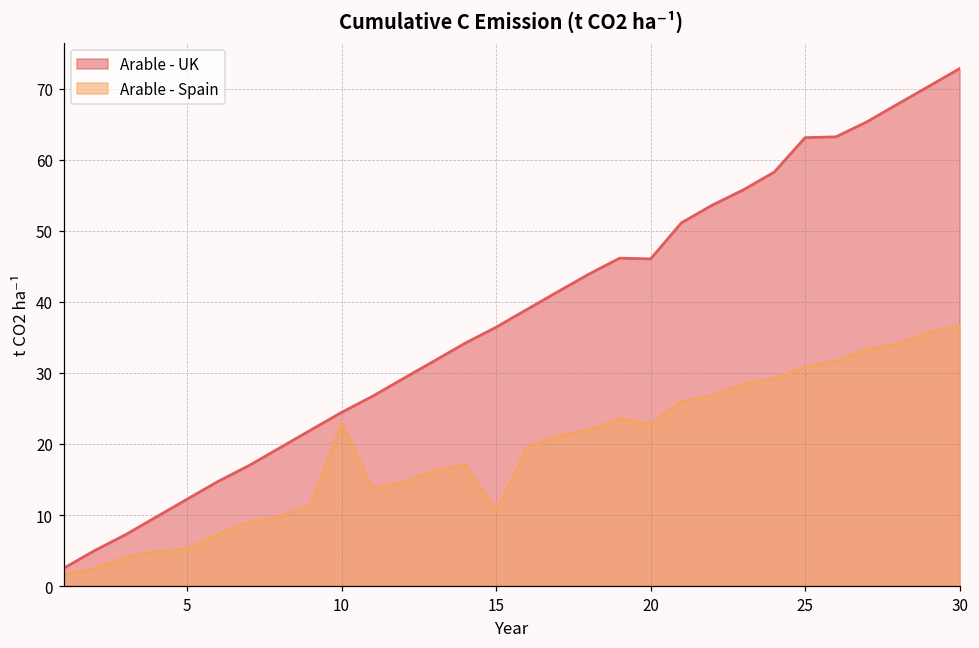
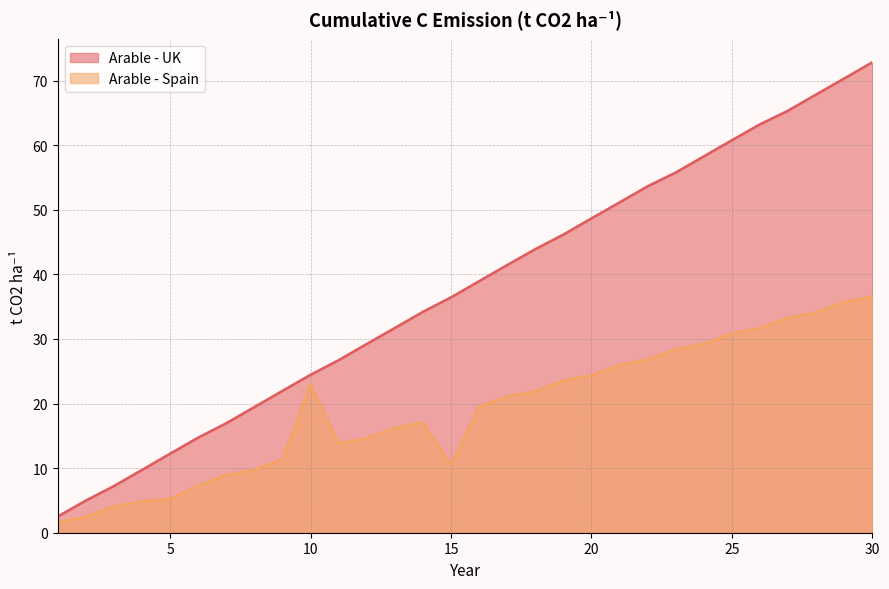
Arable - UK, 20: 46 -> 49
Arable - Spain, 20: 23 -> 24
Arable - UK, 25: 63 -> 61
